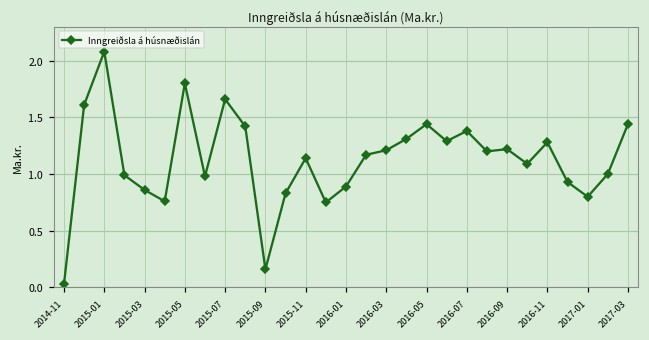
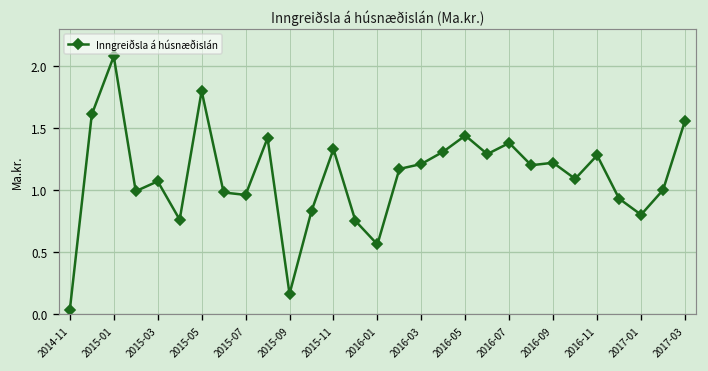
2015-03: 0.86 -> 1.07
2015-07: 1.66 -> 0.96
2015-11: 1.14 -> 1.33
2016-01: 0.89 -> 0.56
2017-03: 1.44 -> 1.56
